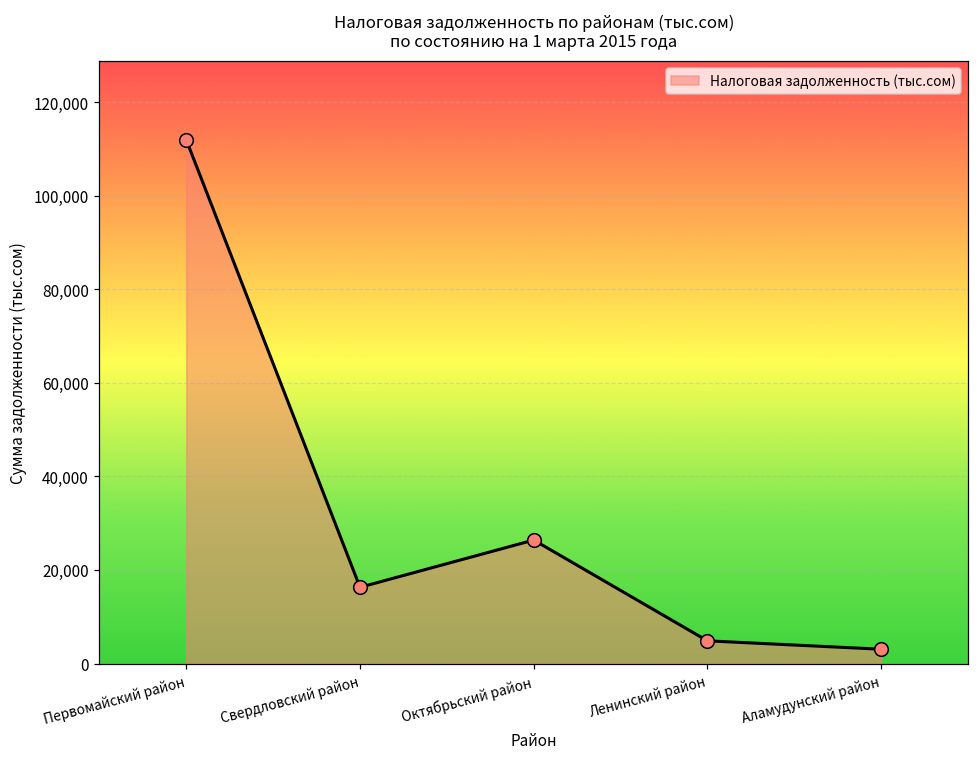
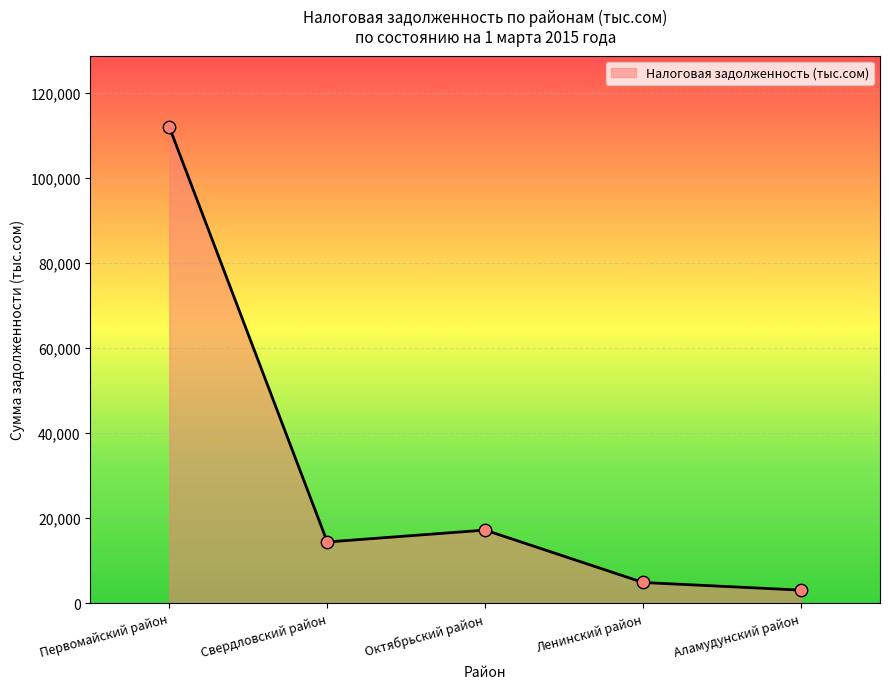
Свердловский район: 16,000 -> 14,000
Октябрьский район: 26,000 -> 17,000
